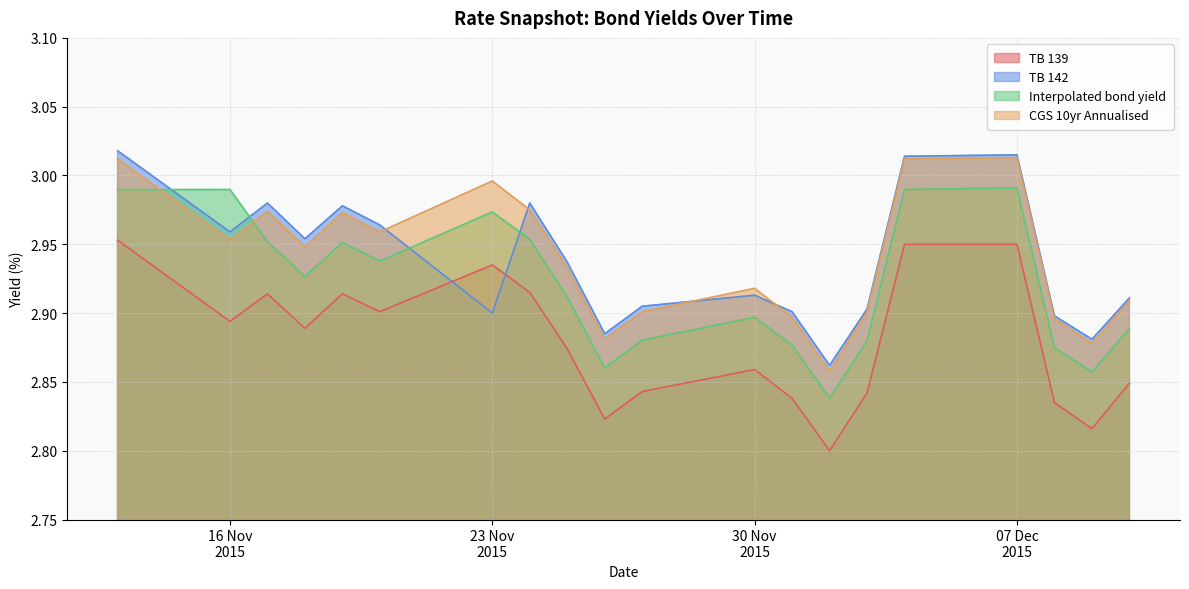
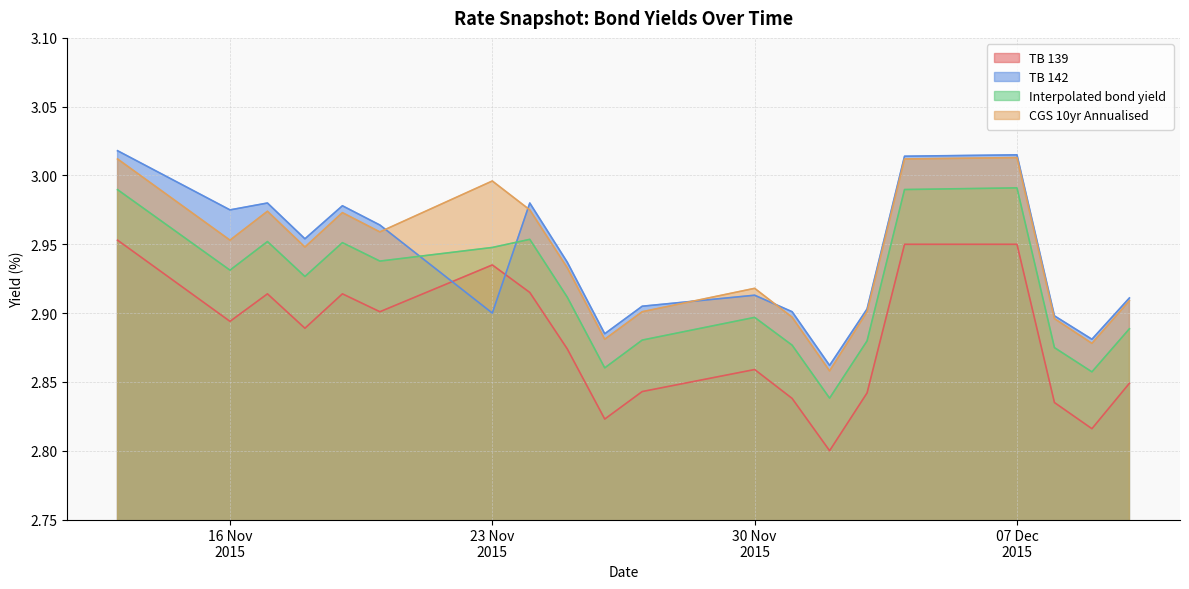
TB 142, 16 Nov 2015: 2.959 -> 2.975
Interpolated bond yield, 16 Nov 2015: 2.990 -> 2.931
Interpolated bond yield, 23 Nov 2015: 2.974 -> 2.948
